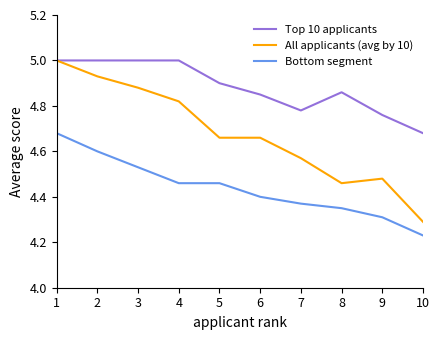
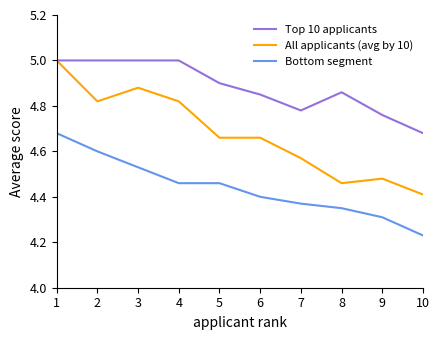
All applicants (avg by 10), 2: 4.93 -> 4.82
All applicants (avg by 10), 10: 4.29 -> 4.41
